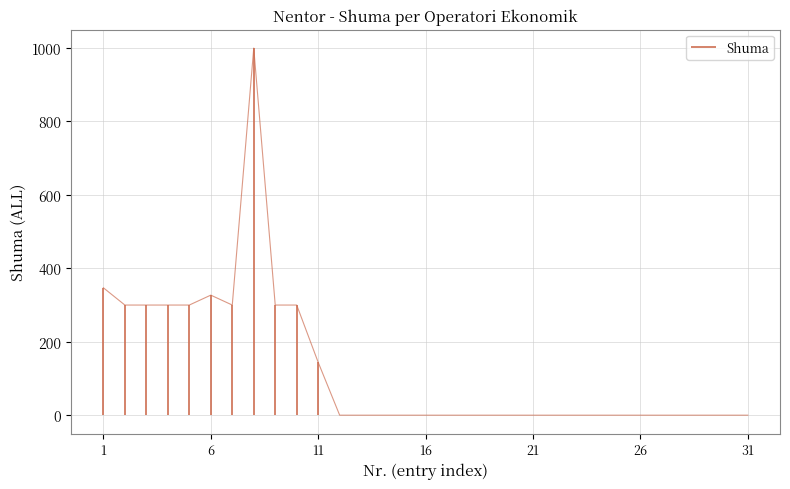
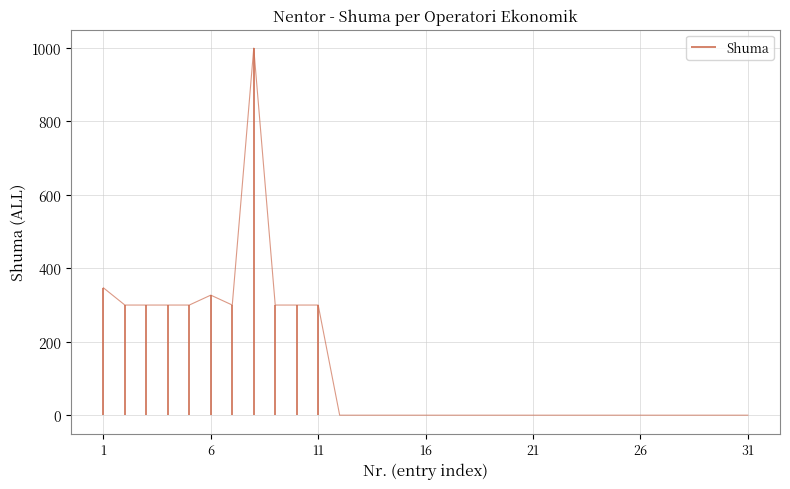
11: 140 -> 300
